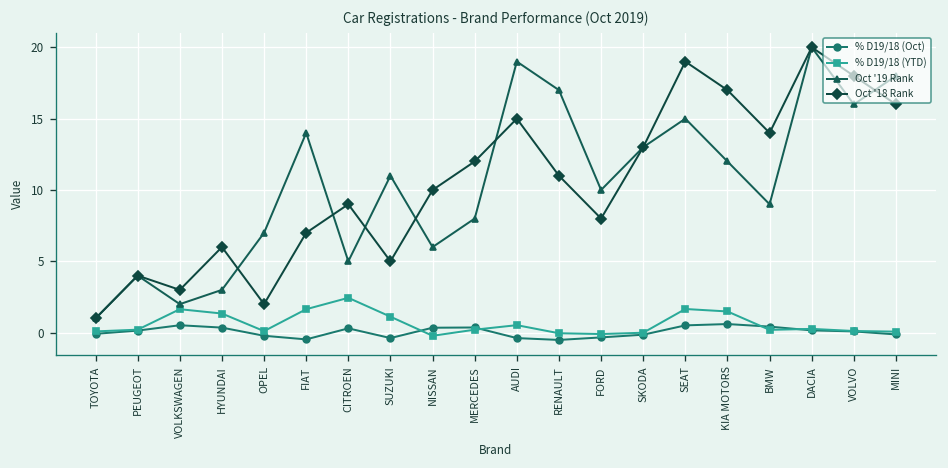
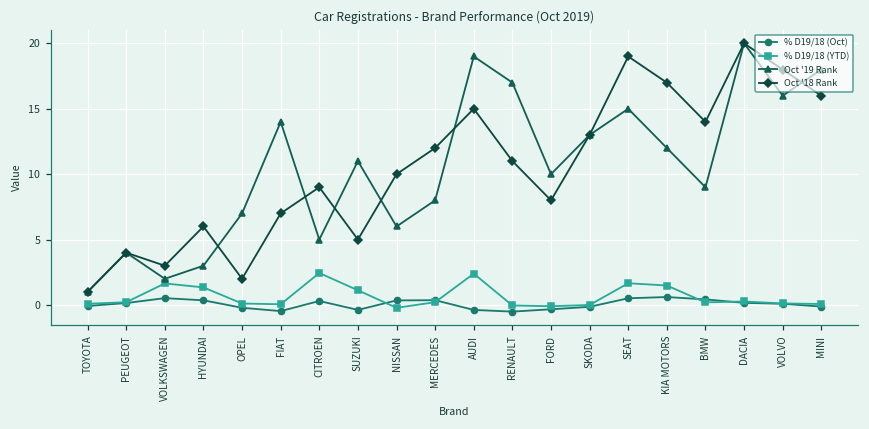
% D19/18 (YTD), FIAT: 1.6 -> 0.1
% D19/18 (YTD), AUDI: 0.5 -> 2.4
